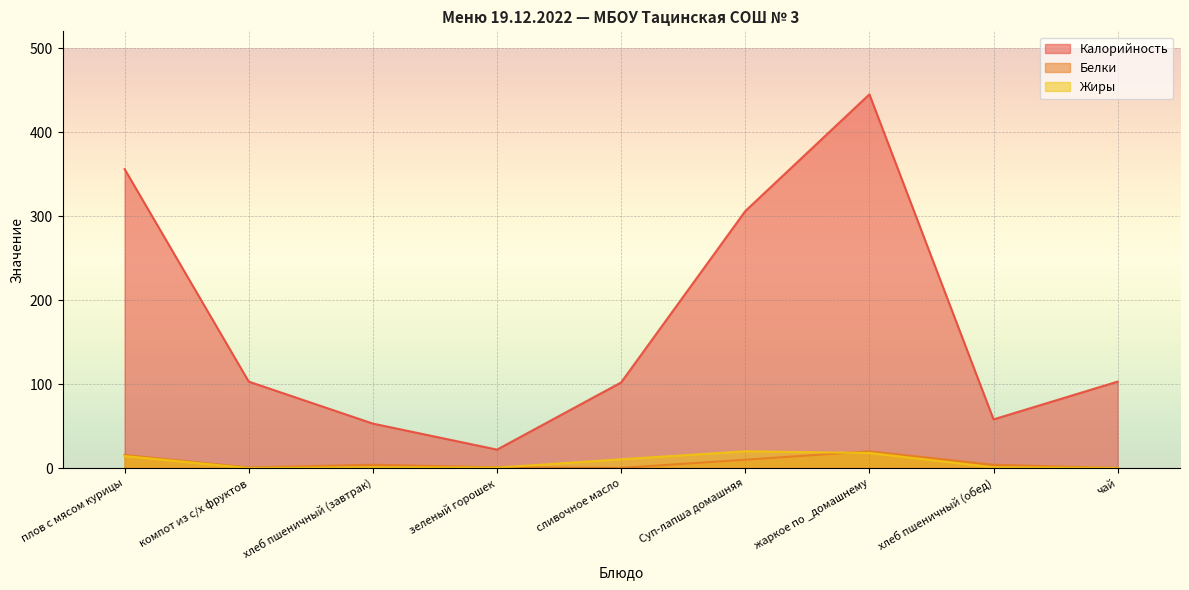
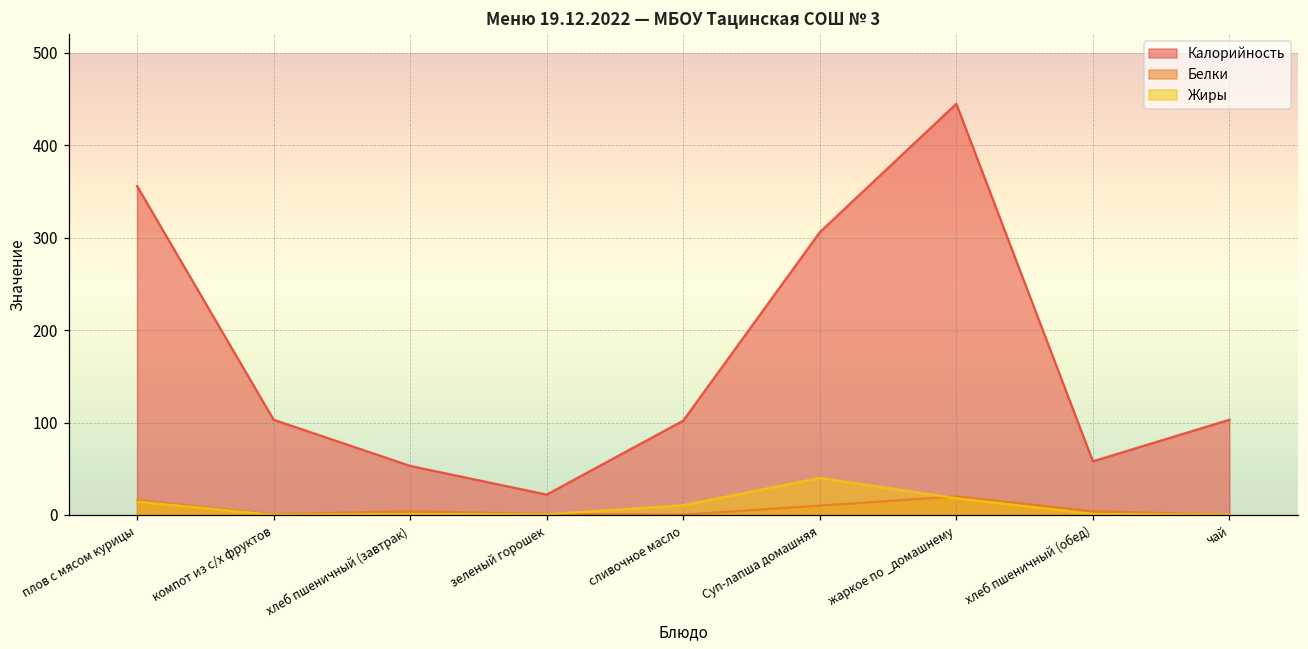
Жиры, Суп-лапша домашняя: 20 -> 40
